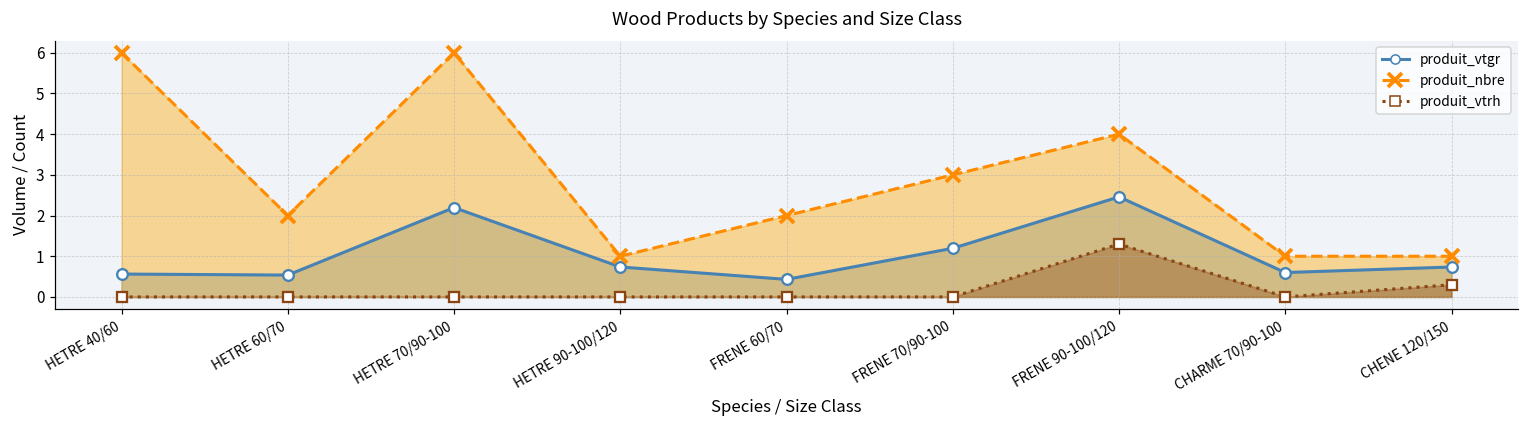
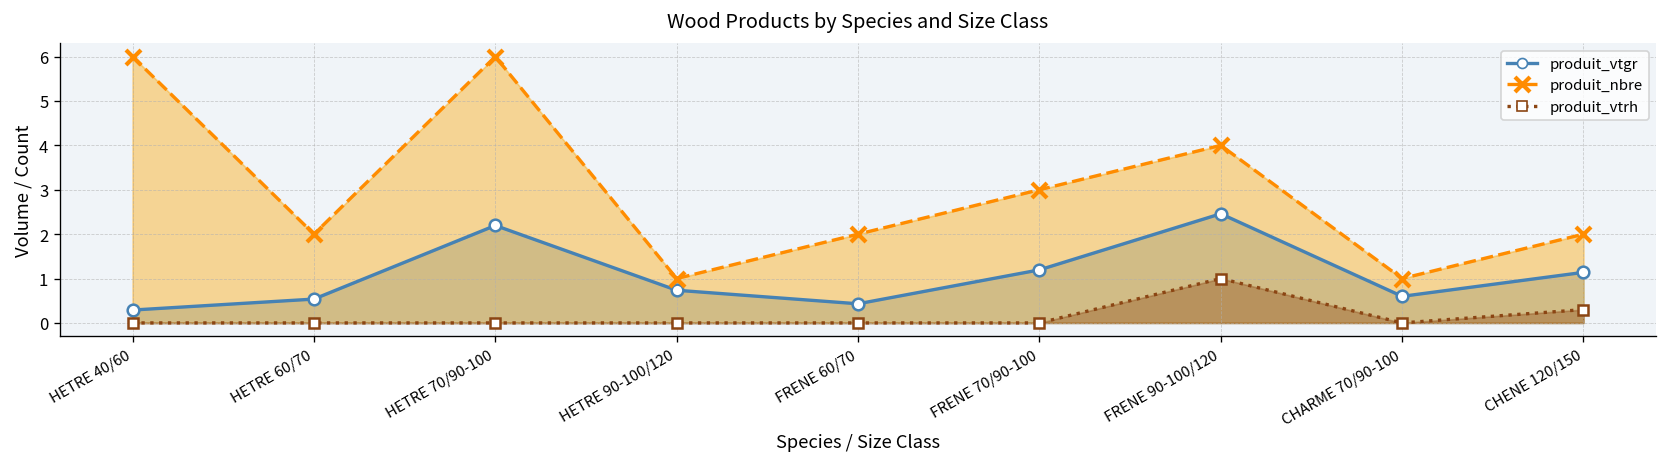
produit_vtgr, HETRE 40/60: 0.6 -> 0.3
produit_vtrh, FRENE 90-100/120: 1.3 -> 1.0
produit_vtgr, CHENE 120/150: 0.7 -> 1.1
produit_nbre, CHENE 120/150: 1 -> 2
